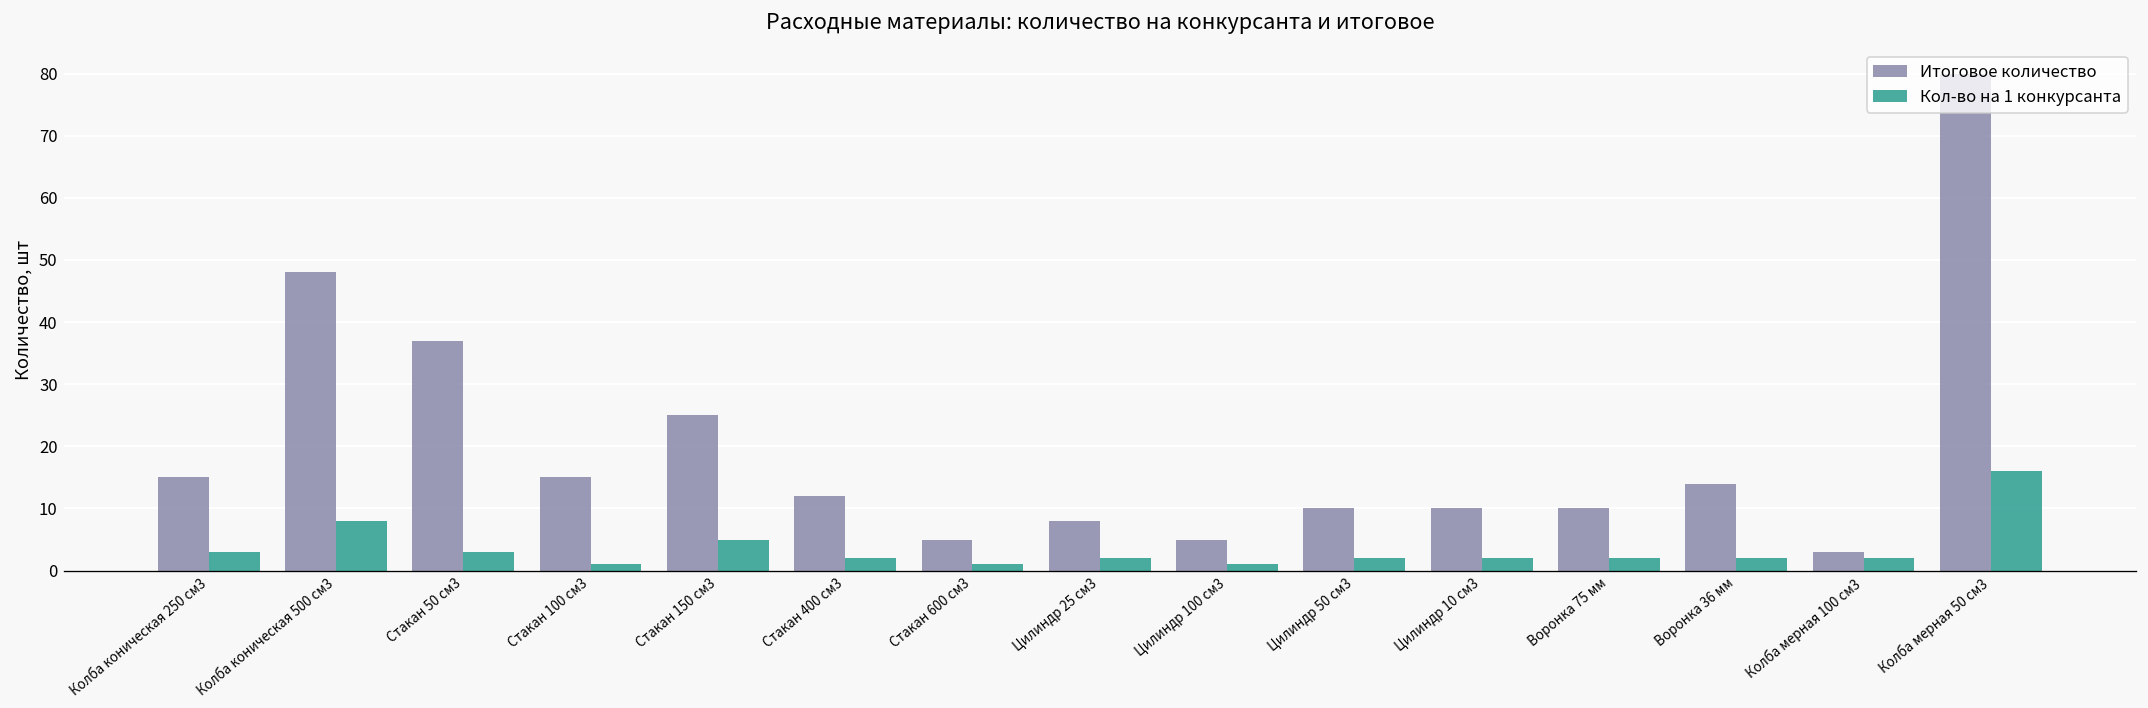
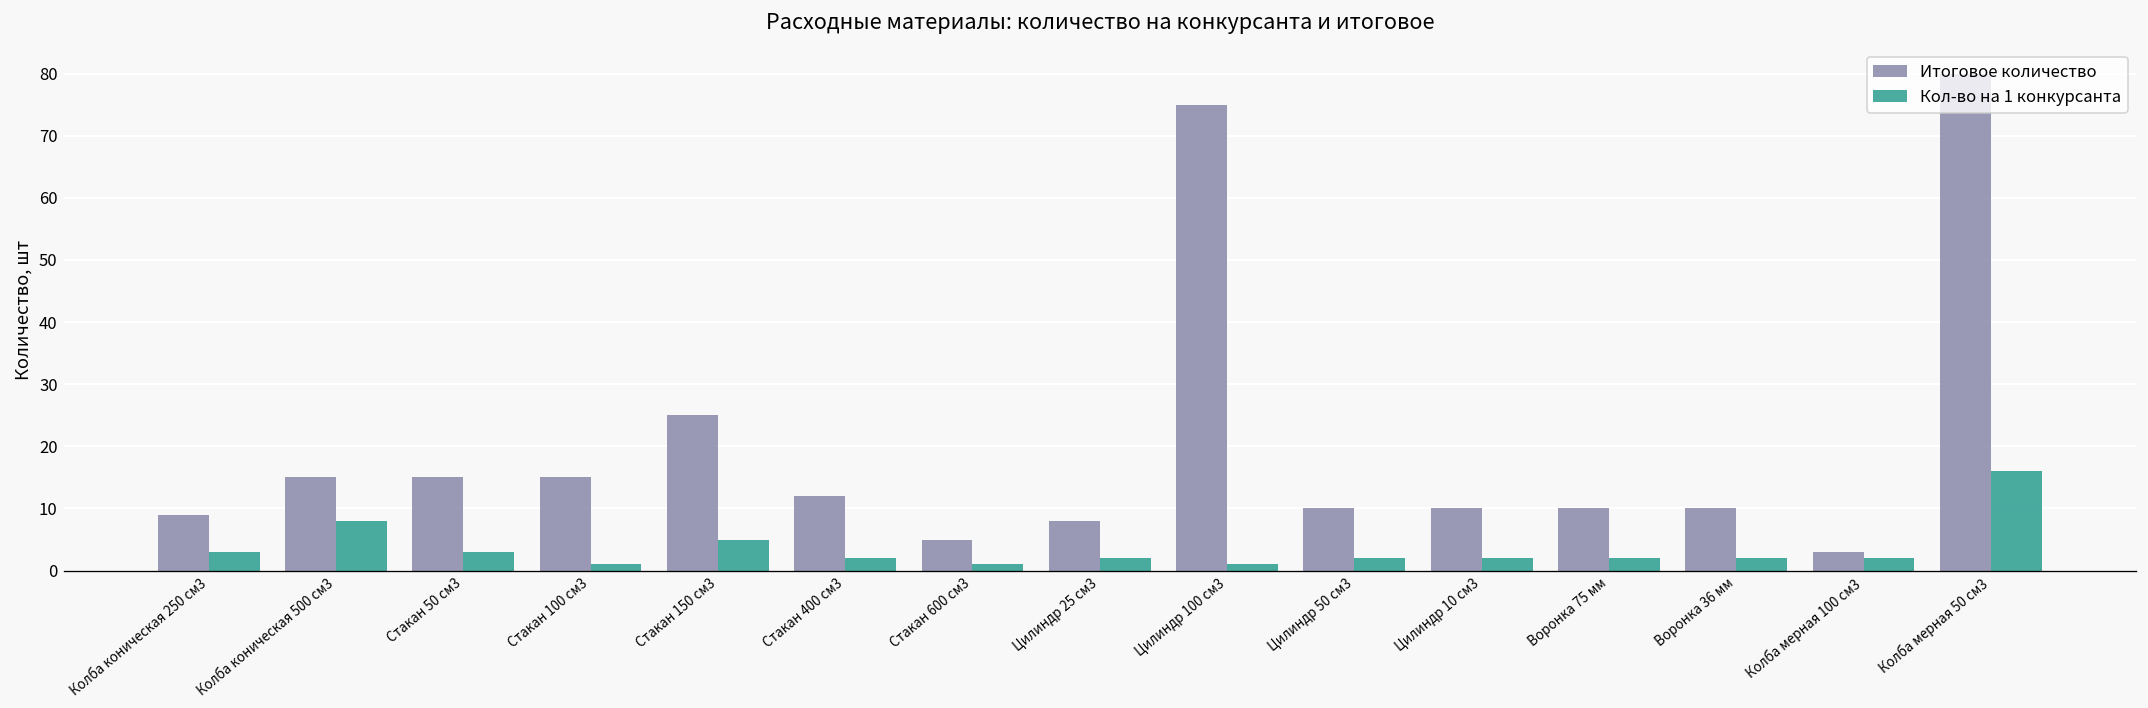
Итоговое количество, Колба коническая 250 см3: 15 -> 9
Итоговое количество, Колба коническая 500 см3: 48 -> 15
Итоговое количество, Стакан 50 см3: 37 -> 15
Итоговое количество, Цилиндр 100 см3: 5 -> 75
Итоговое количество, Воронка 36 мм: 14 -> 10
